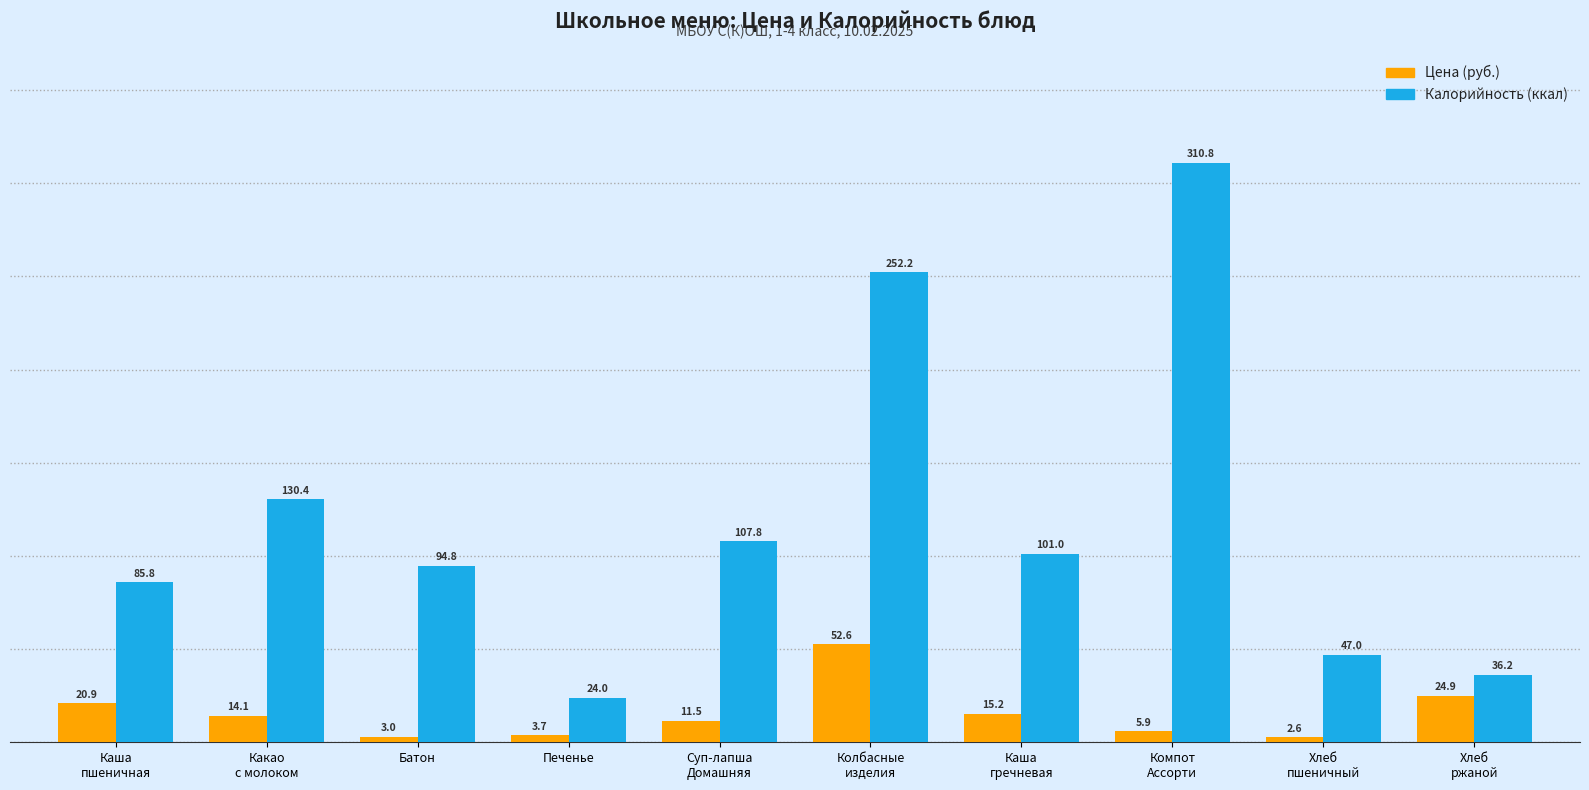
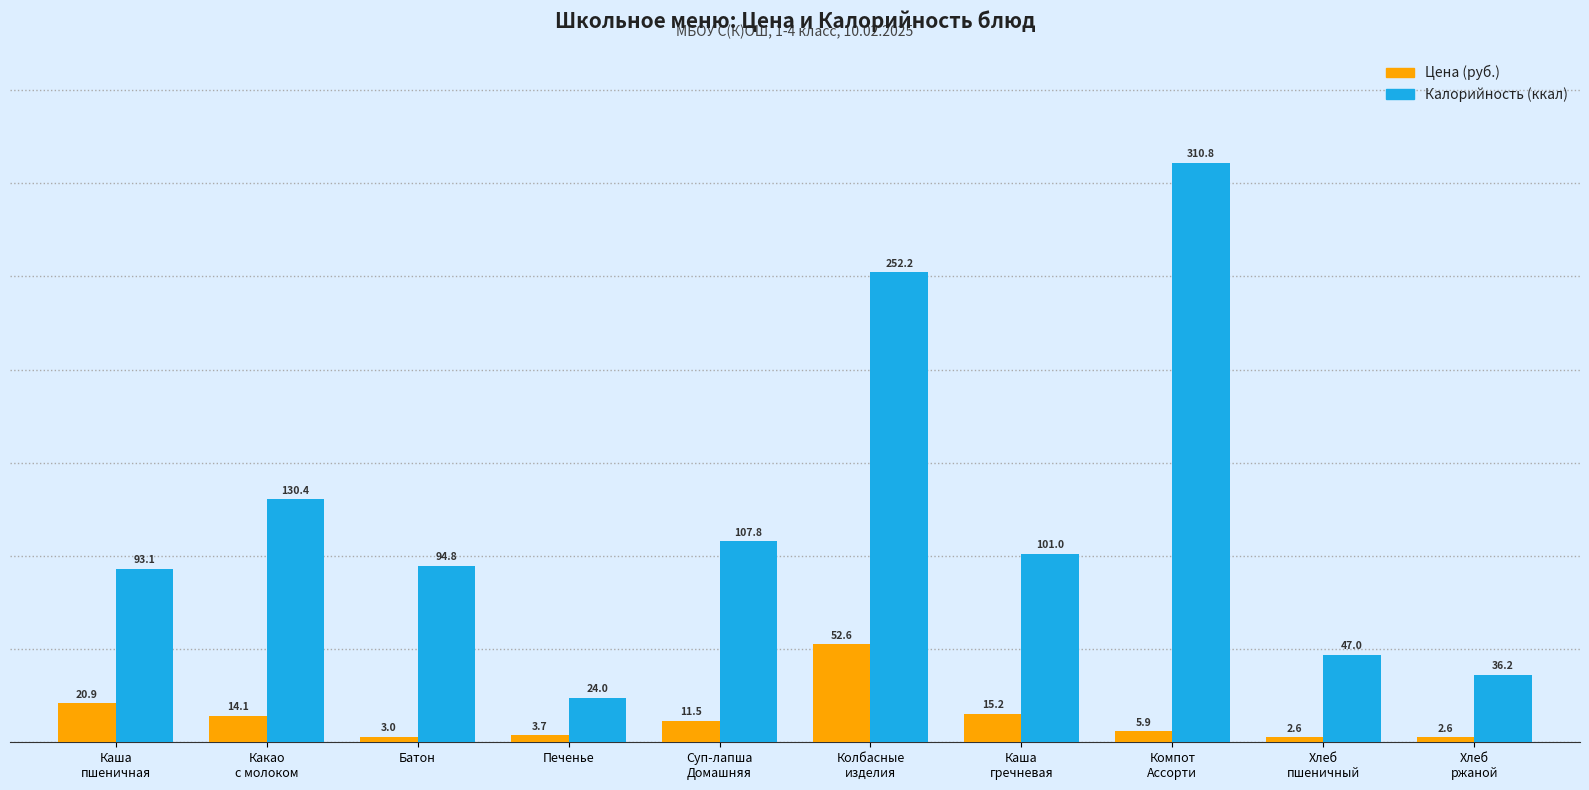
Калорийность (ккал), Каша пшеничная: 85.8 -> 93.1
Цена (руб.), Хлеб ржаной: 24.9 -> 2.6
